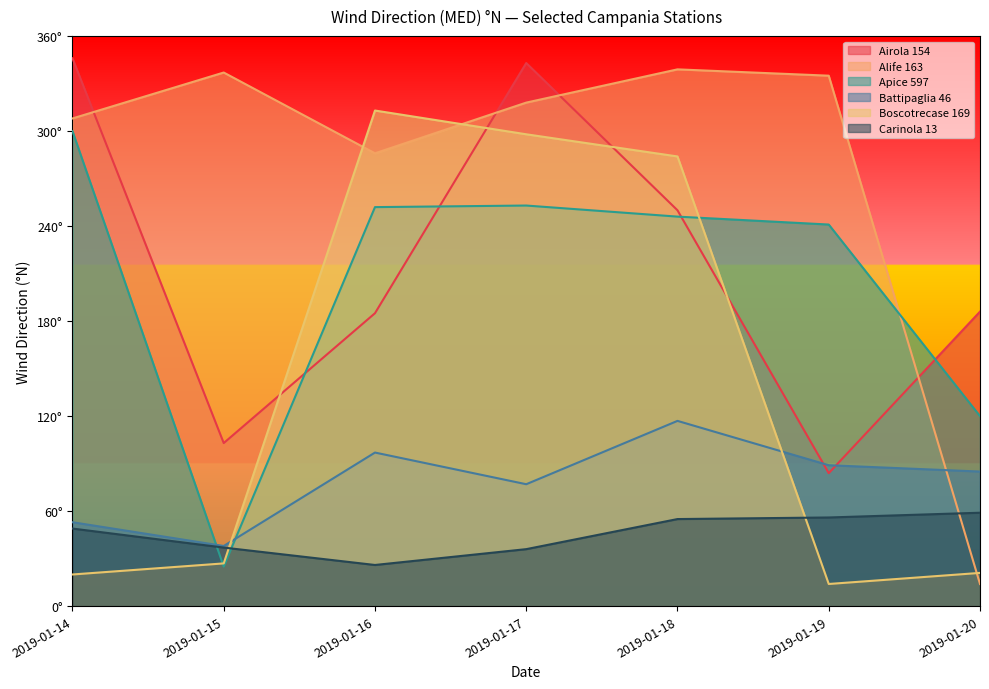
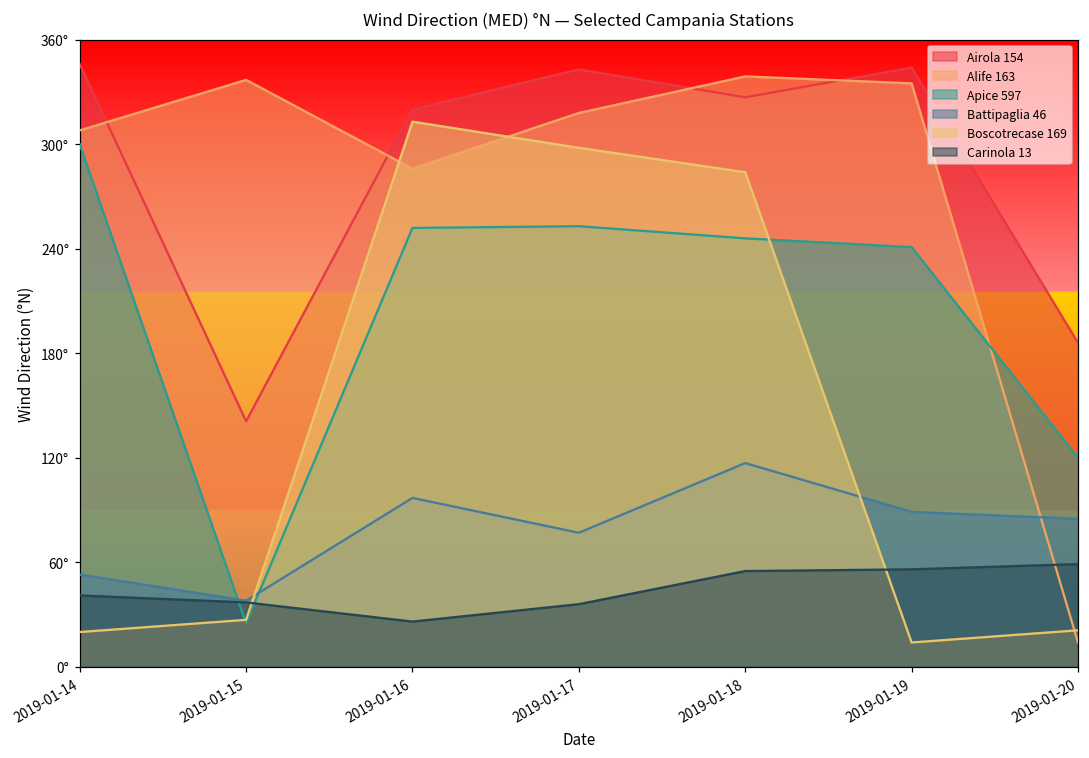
Carinola 13, 2019-01-14: 49° -> 41°
Airola 154, 2019-01-15: 103° -> 141°
Airola 154, 2019-01-16: 185° -> 320°
Airola 154, 2019-01-18: 250° -> 327°
Airola 154, 2019-01-19: 84° -> 344°
